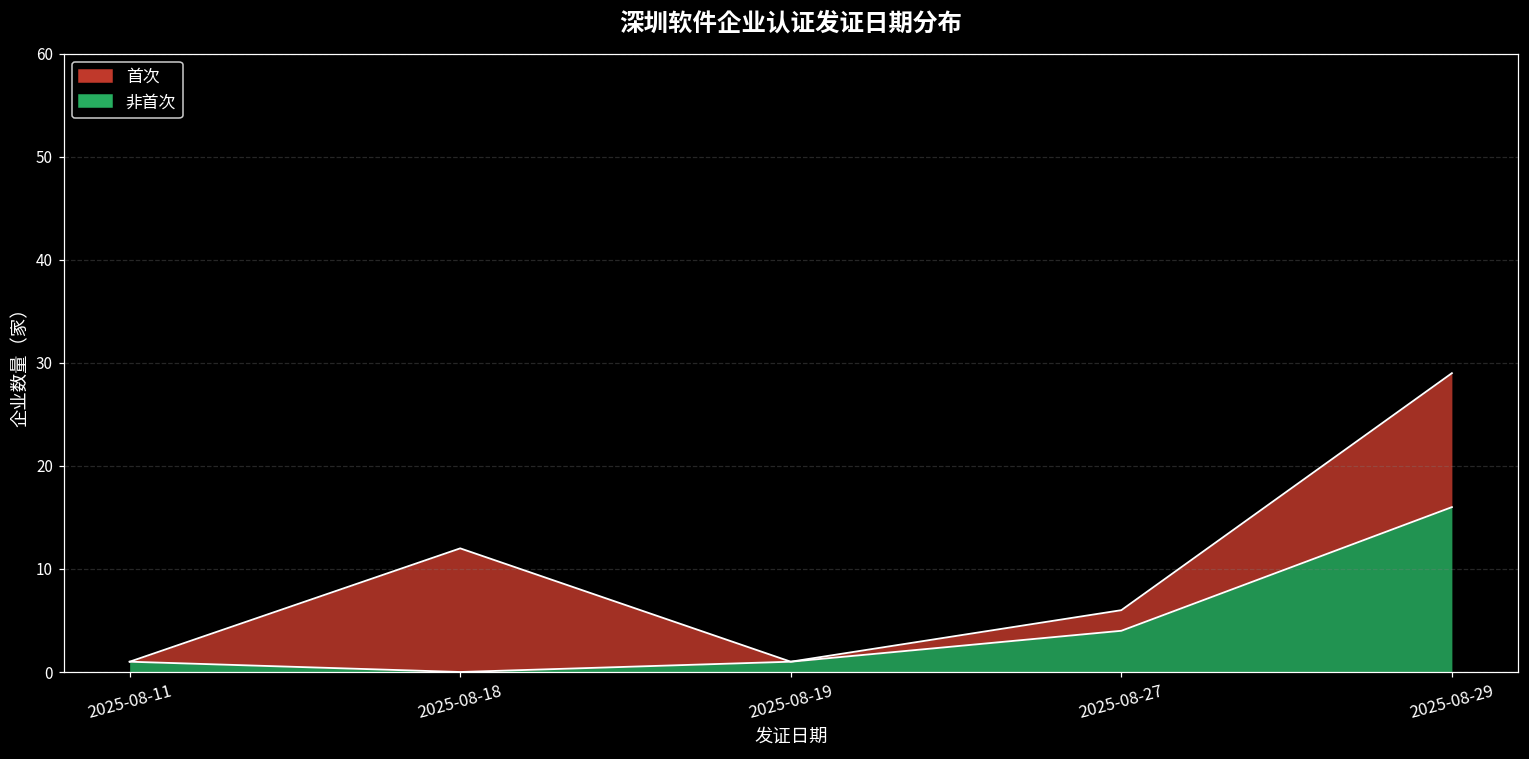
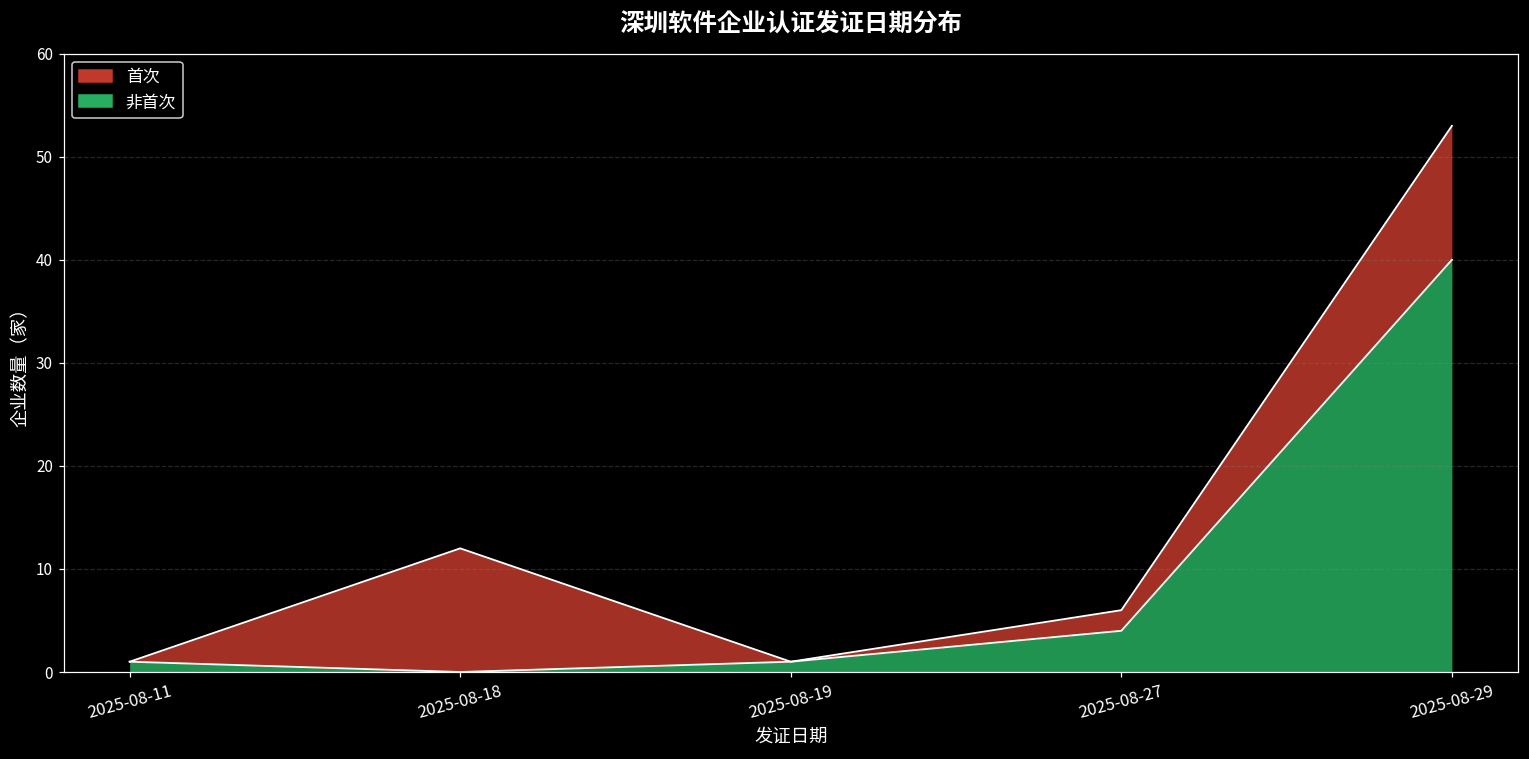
非首次, 2025-08-29: 16 -> 40
